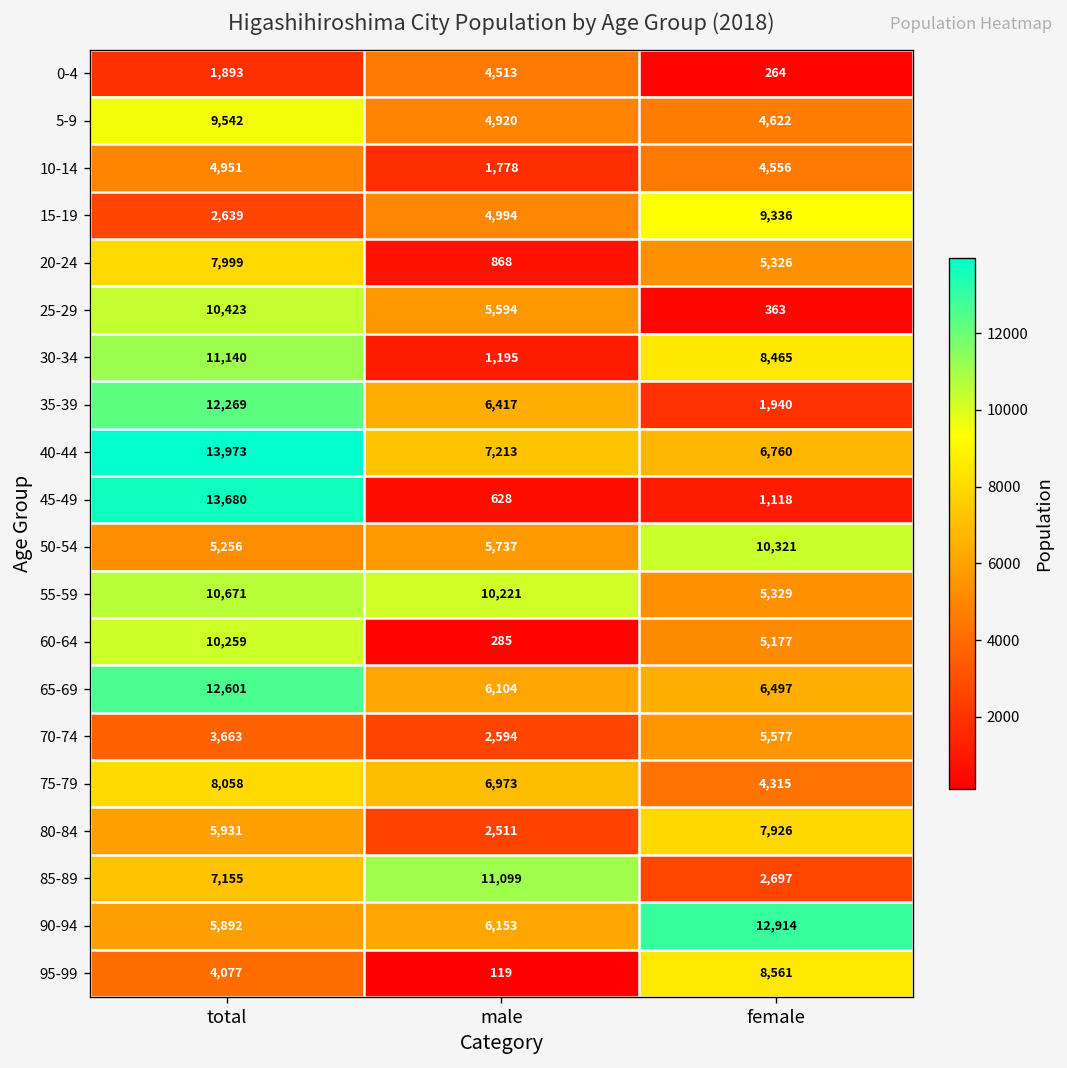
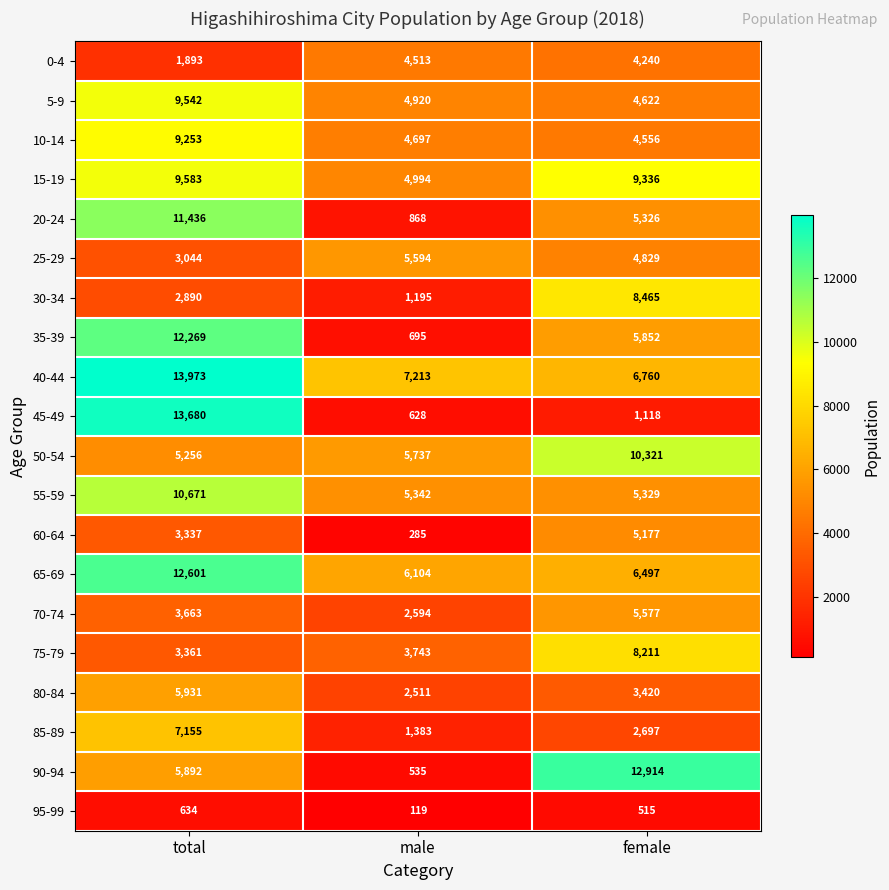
0-4, female: 264 -> 4,240
10-14, total: 4,951 -> 9,253
10-14, male: 1,778 -> 4,697
15-19, total: 2,639 -> 9,583
20-24, total: 7,999 -> 11,436
25-29, total: 10,423 -> 3,044
25-29, female: 363 -> 4,829
30-34, total: 11,140 -> 2,890
35-39, male: 6,417 -> 695
35-39, female: 1,940 -> 5,852
55-59, male: 10,221 -> 5,342
60-64, total: 10,259 -> 3,337
75-79, total: 8,058 -> 3,361
75-79, male: 6,973 -> 3,743
75-79, female: 4,315 -> 8,211
80-84, female: 7,926 -> 3,420
85-89, male: 11,099 -> 1,383
90-94, male: 6,153 -> 535
95-99, total: 4,077 -> 634
95-99, female: 8,561 -> 515
